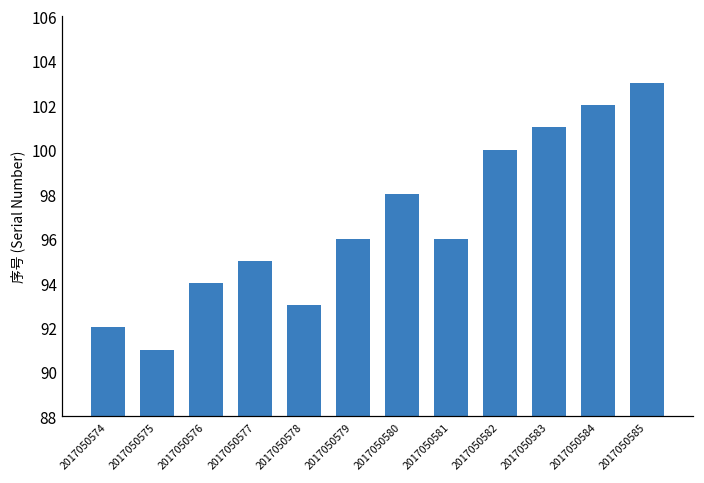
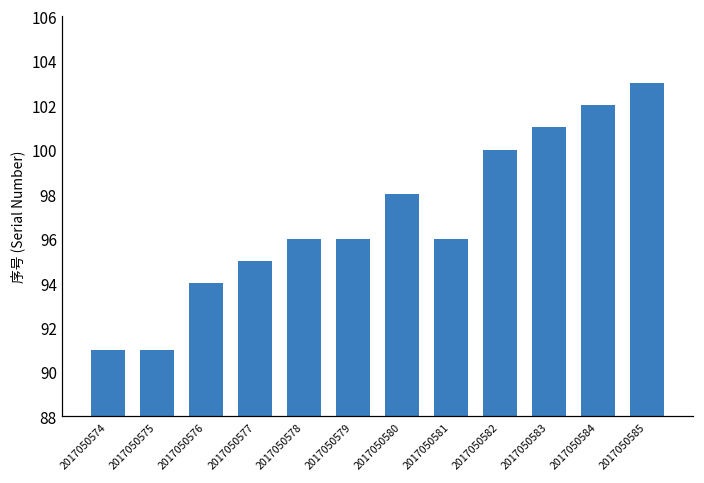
2017050574: 92 -> 91
2017050578: 93 -> 96
